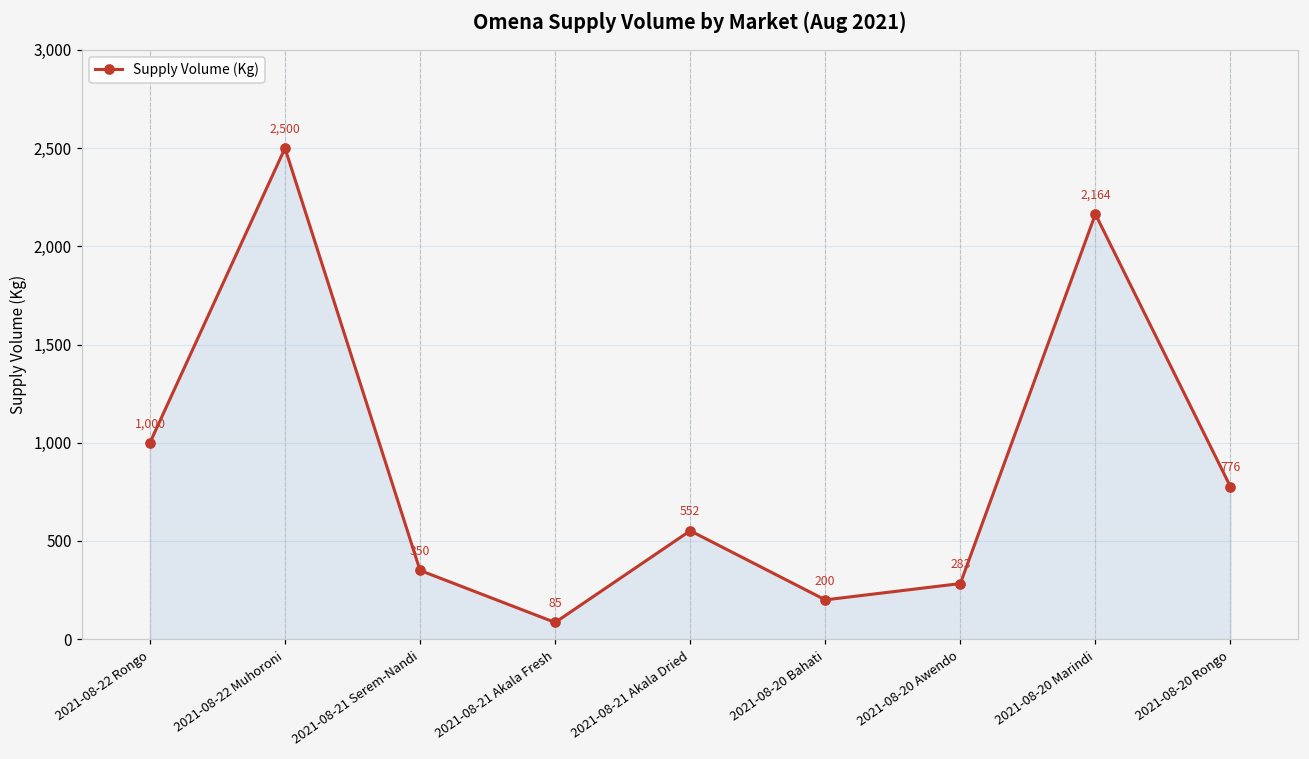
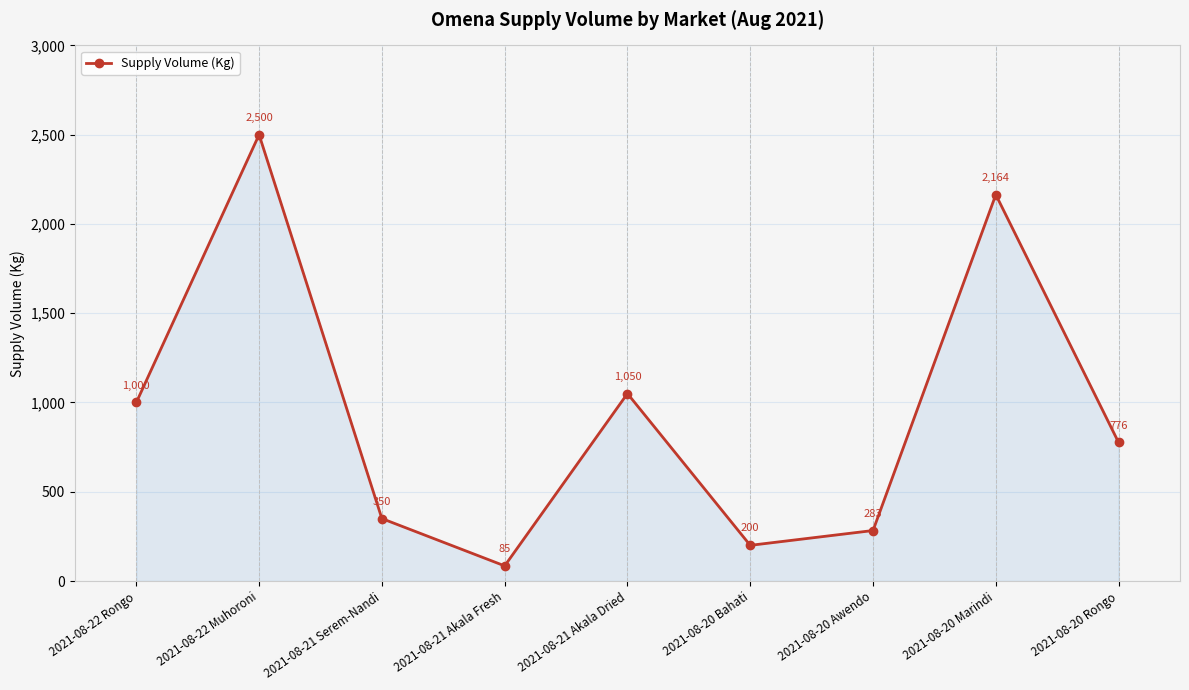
2021-08-21 Akala Dried: 552 -> 1,050
